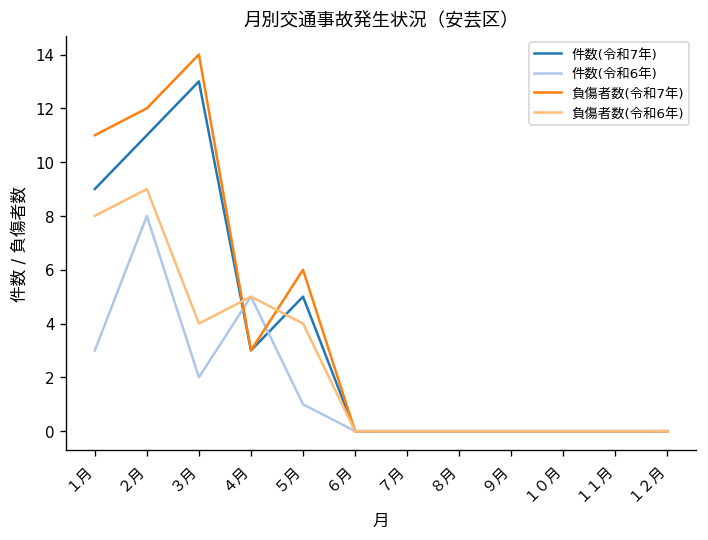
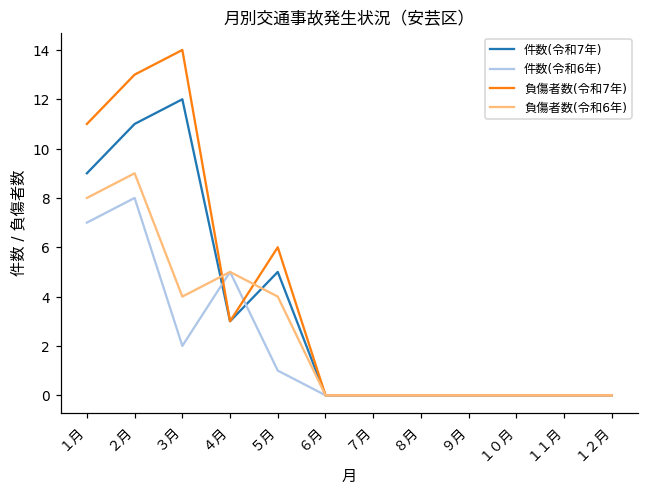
件数(令和6年), １月: 3 -> 7
負傷者数(令和7年), ２月: 12 -> 13
件数(令和7年), ３月: 13 -> 12
